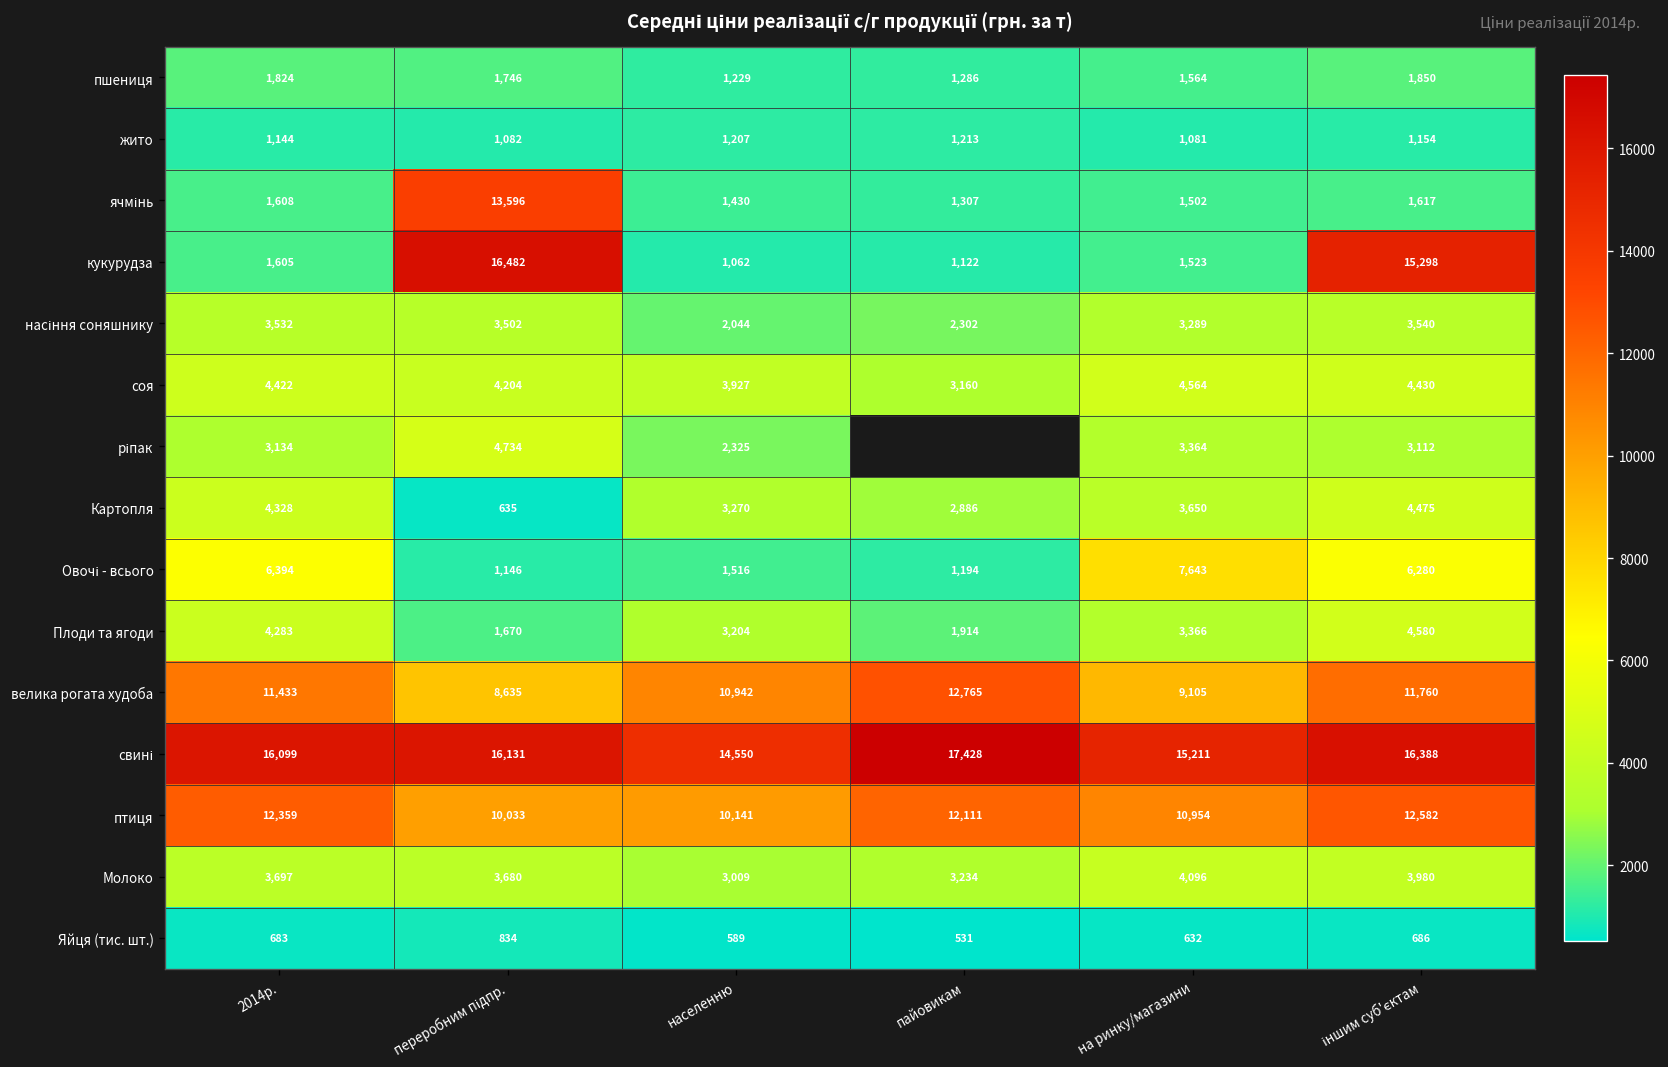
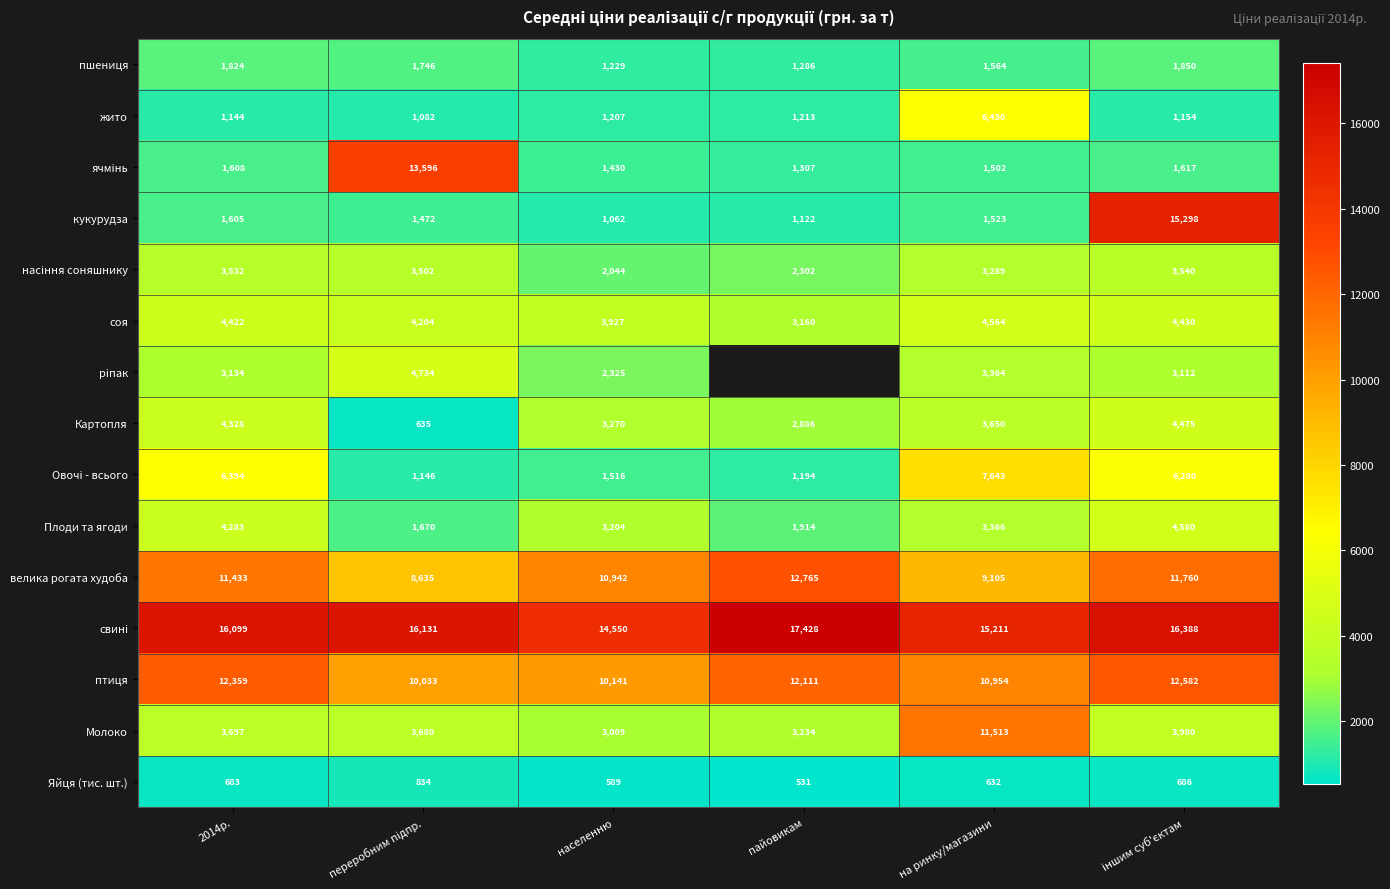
жито, на ринку/магазини: 1,081 -> 6,430
кукурудза, переробним підпр.: 16,482 -> 1,472
Молоко, на ринку/магазини: 4,096 -> 11,513
